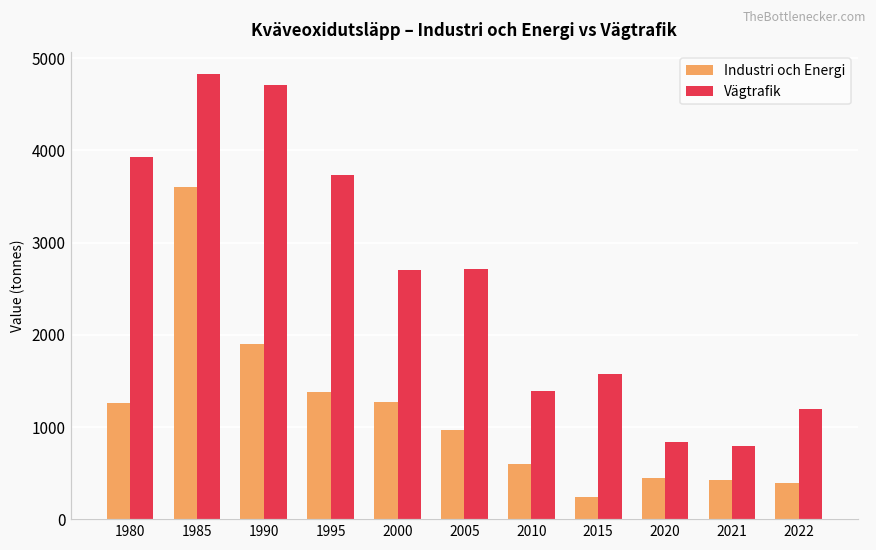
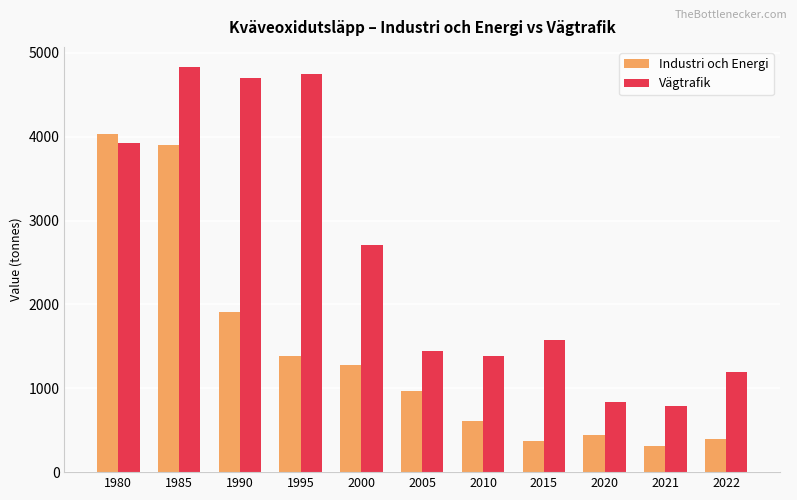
Industri och Energi, 1980: 1300 -> 4000
Industri och Energi, 1985: 3600 -> 3900
Vägtrafik, 1995: 3700 -> 4800
Vägtrafik, 2005: 2700 -> 1500
Industri och Energi, 2015: 200 -> 400
Industri och Energi, 2021: 400 -> 300
